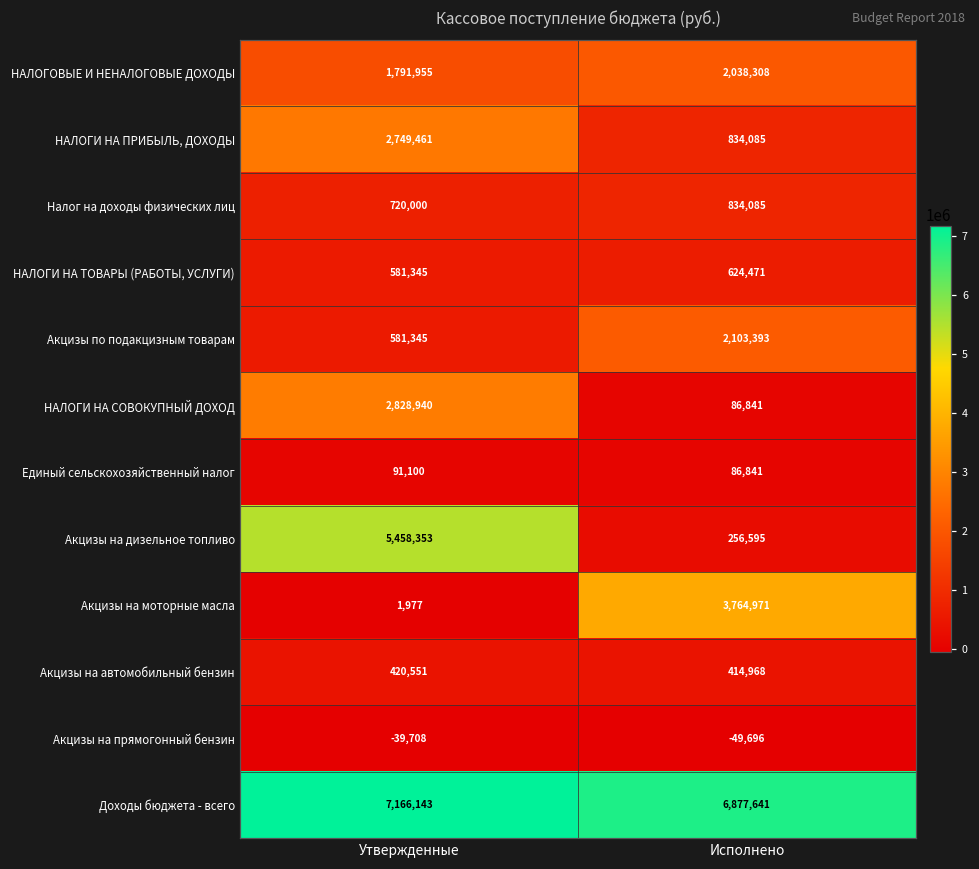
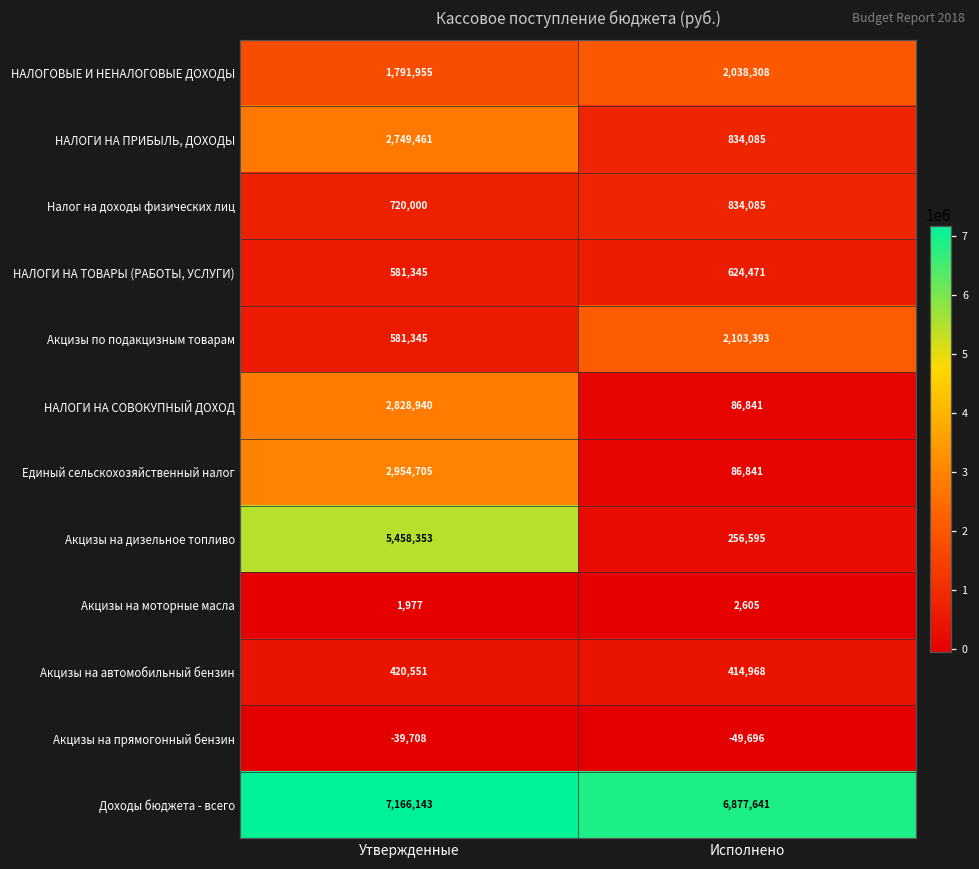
Единый сельскохозяйственный налог, Утвержденные: 91,100 -> 2,954,705
Акцизы на моторные масла, Исполнено: 3,764,971 -> 2,605
